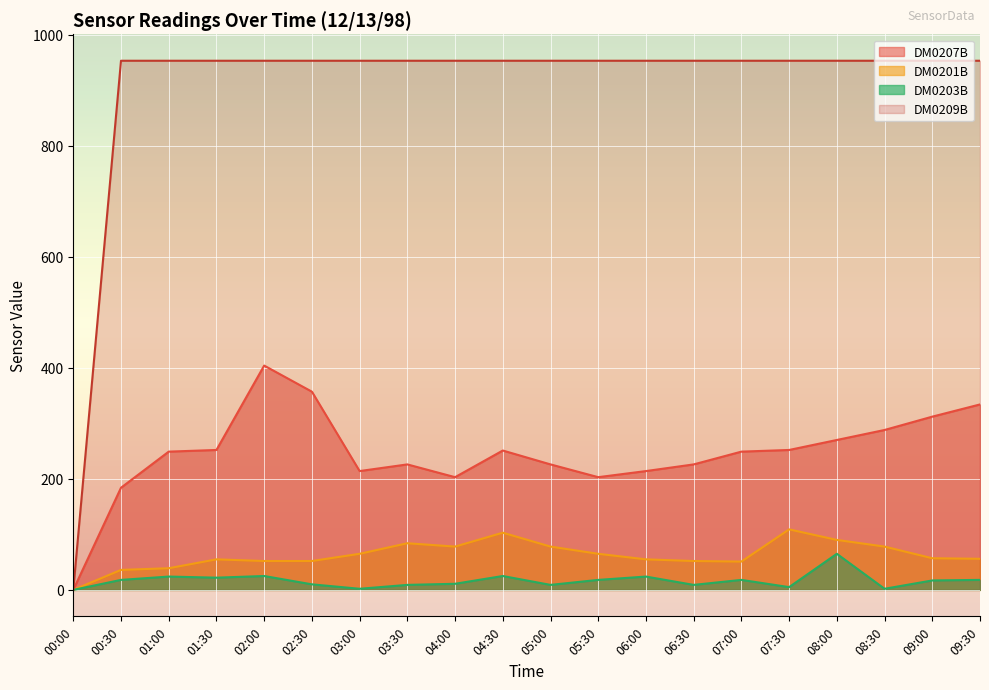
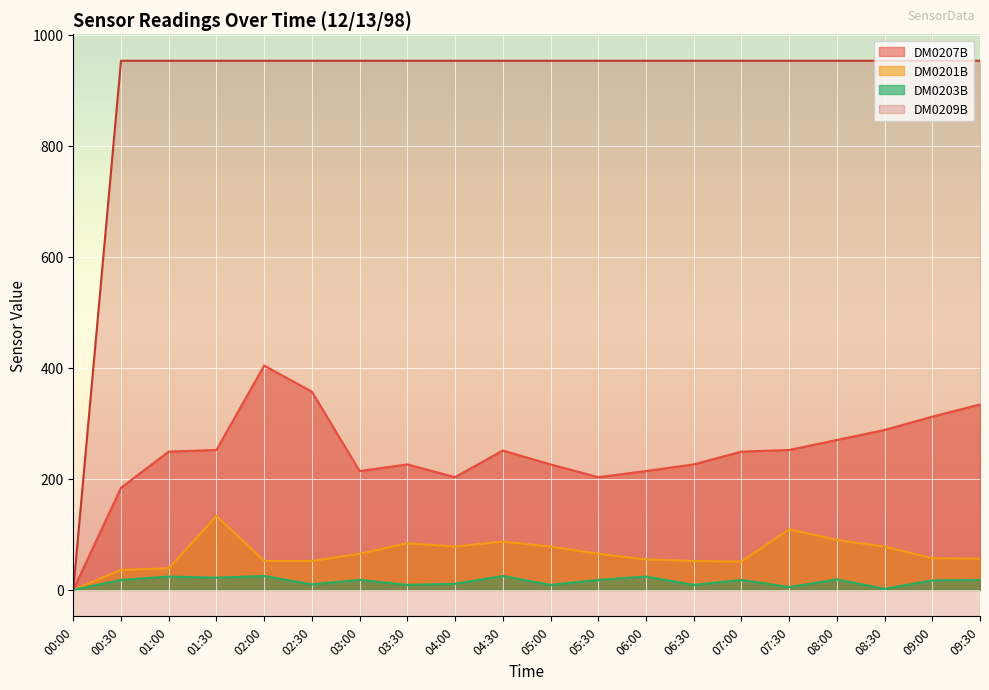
DM0201B, 01:30: 60 -> 130
DM0203B, 03:00: 0 -> 20
DM0201B, 04:30: 100 -> 90
DM0203B, 08:00: 70 -> 20
